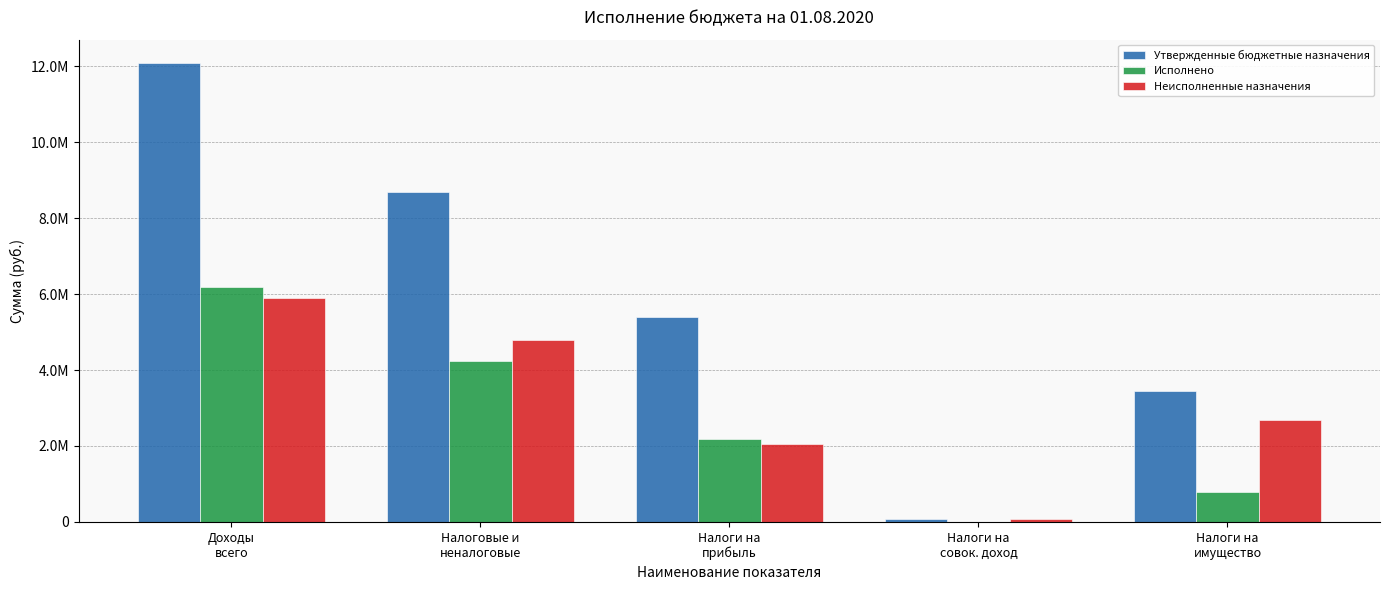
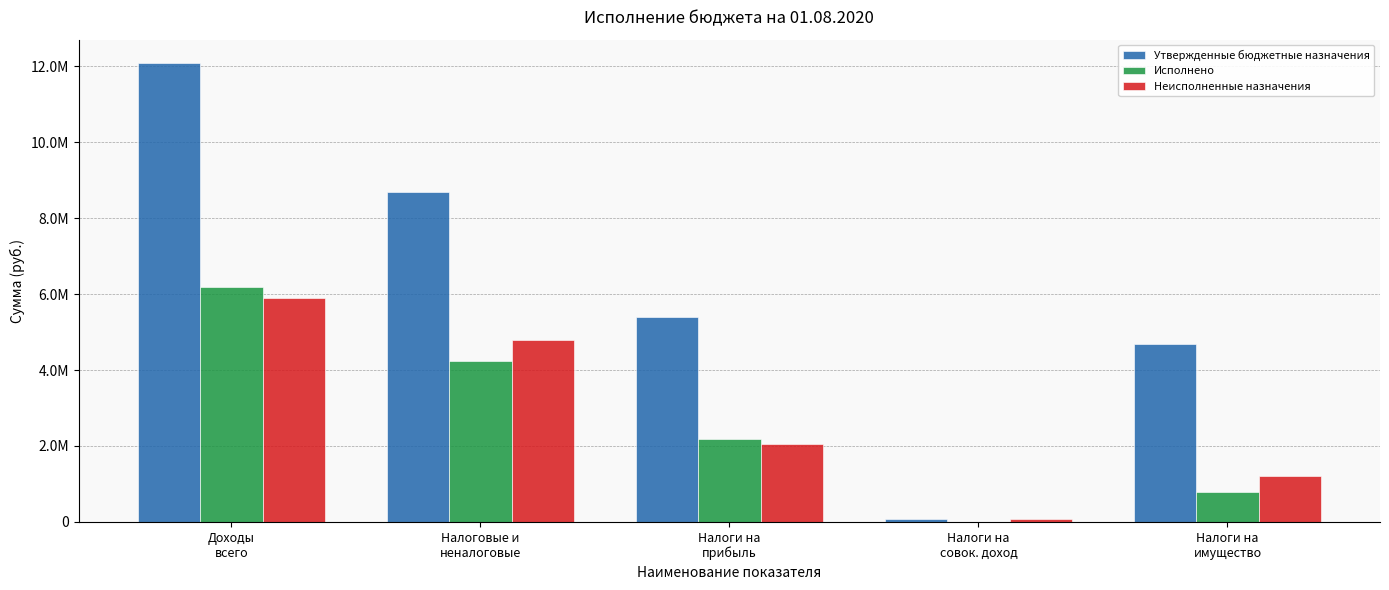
Утвержденные бюджетные назначения, Налоги на имущество: 3500000 -> 4700000
Неисполненные назначения, Налоги на имущество: 2700000 -> 1200000
